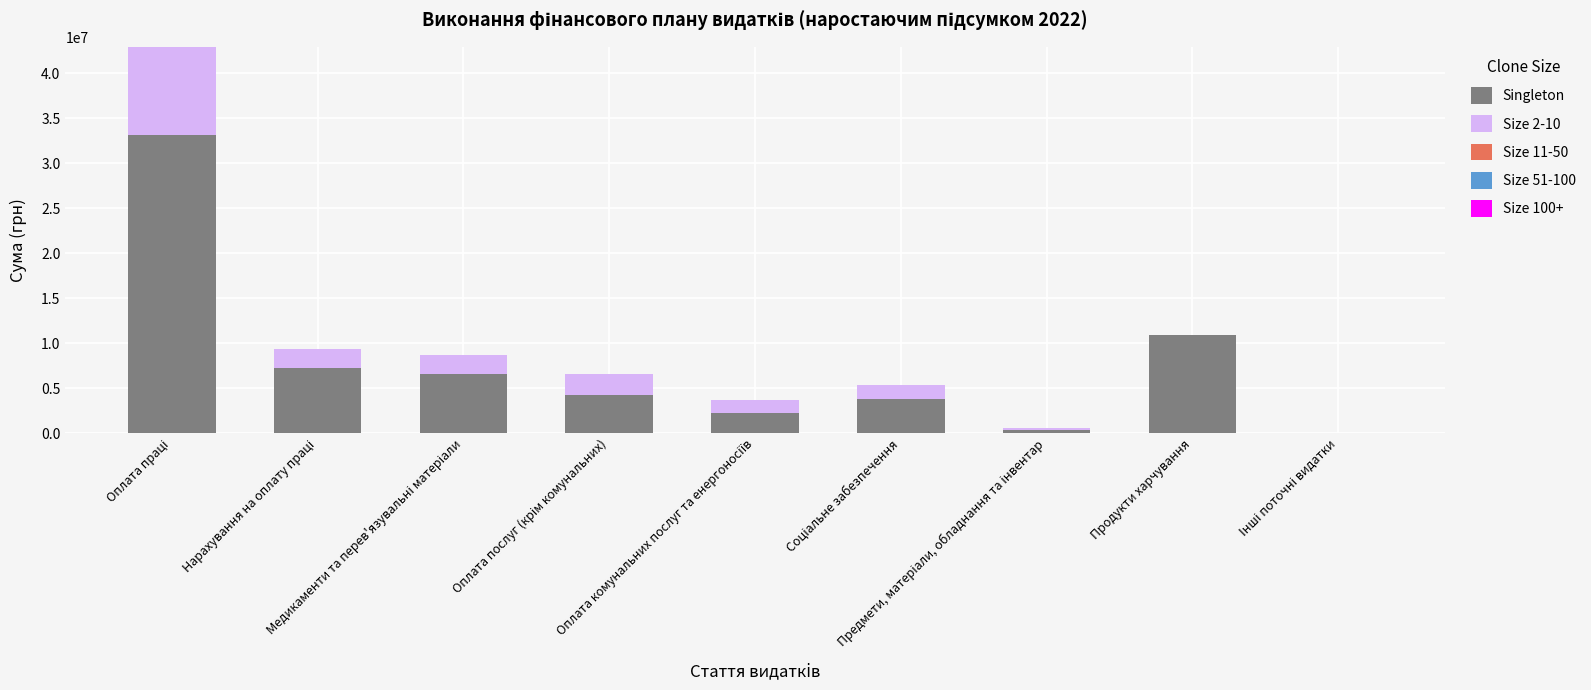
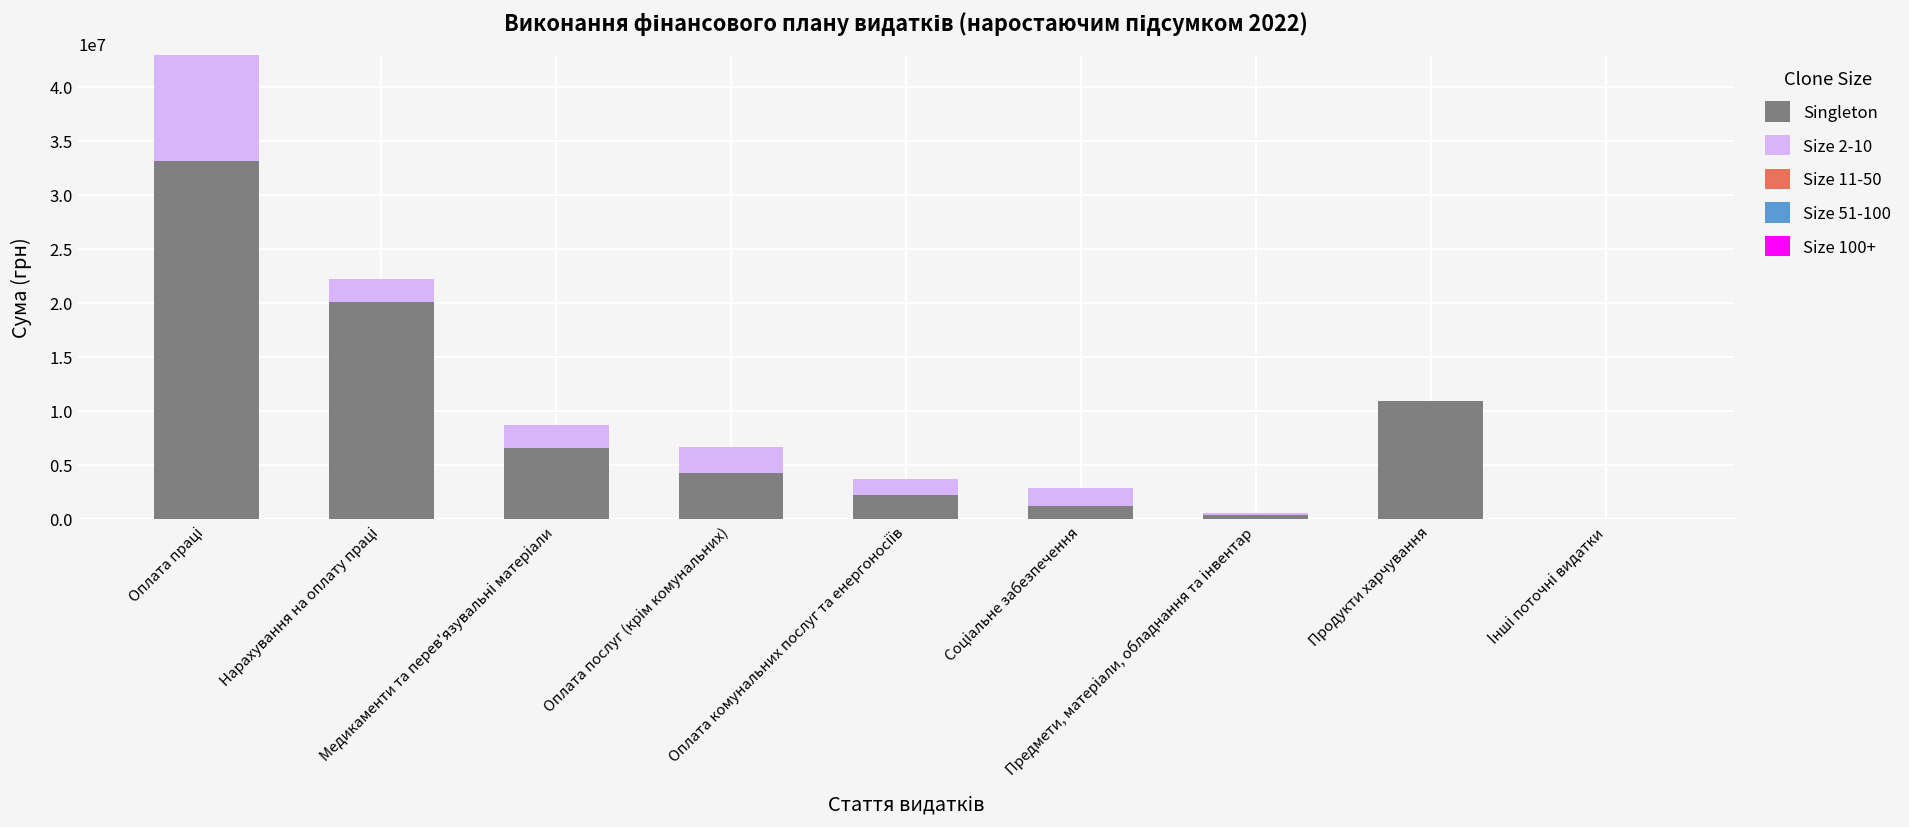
Singleton, Нарахування на оплату праці: 7000000 -> 20000000
Singleton, Соціальне забезпечення: 4000000 -> 1000000
